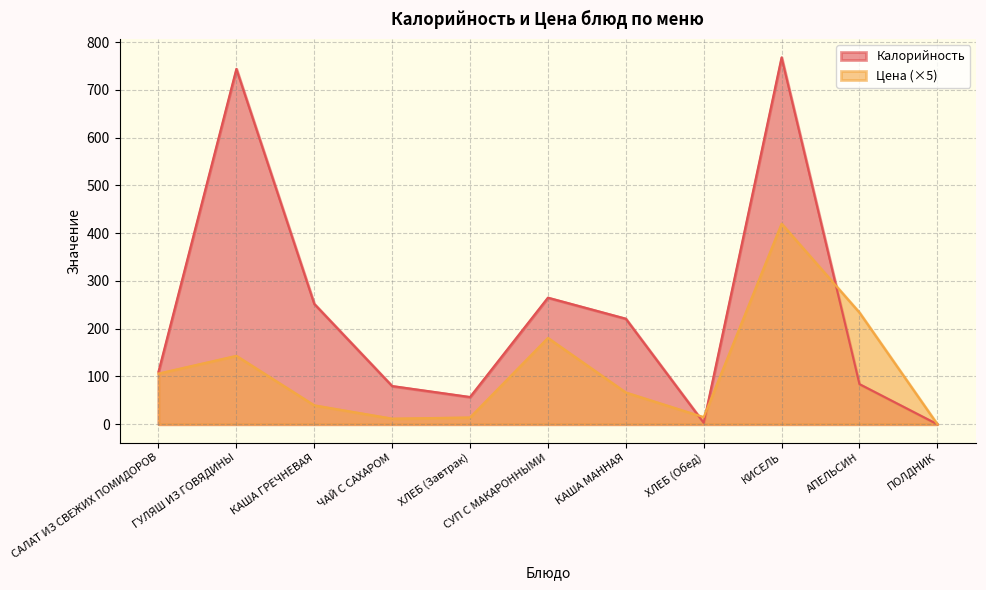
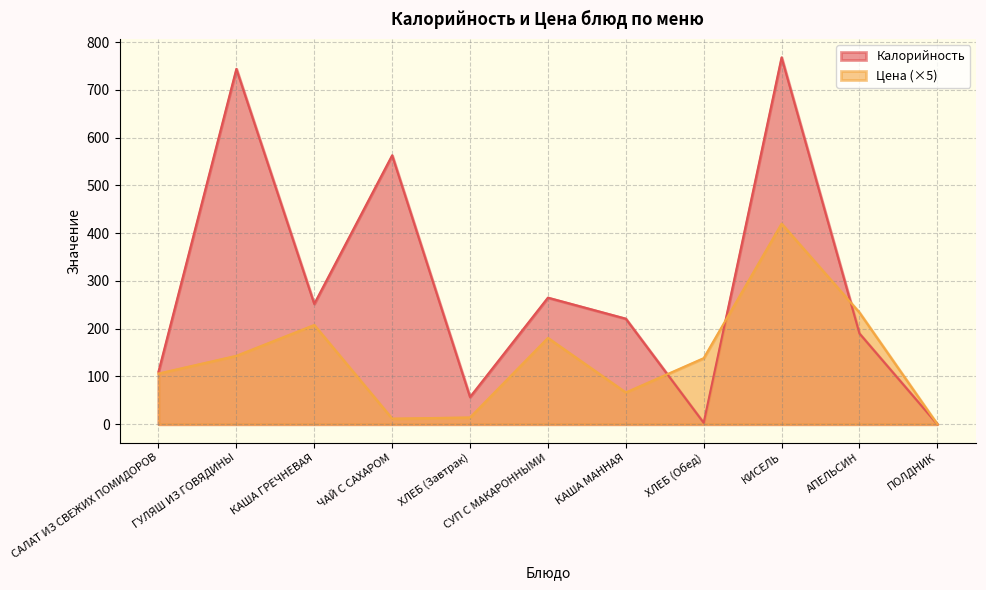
Цена (×5), КАША ГРЕЧНЕВАЯ: 40 -> 210
Калорийность, ЧАЙ С САХАРОМ: 80 -> 560
Цена (×5), ХЛЕБ (Обед): 10 -> 140
Калорийность, АПЕЛЬСИН: 80 -> 190
